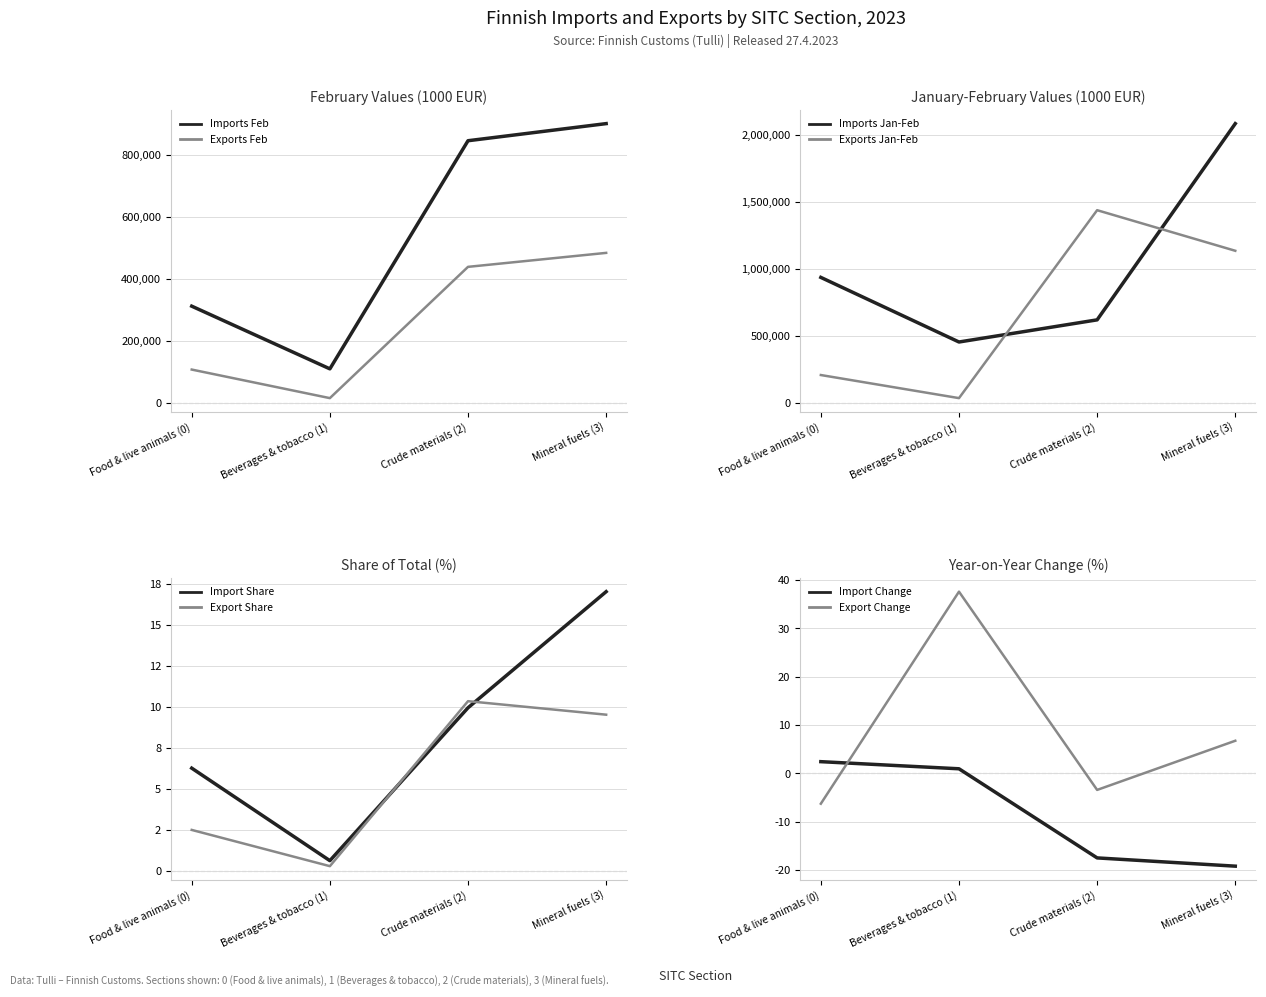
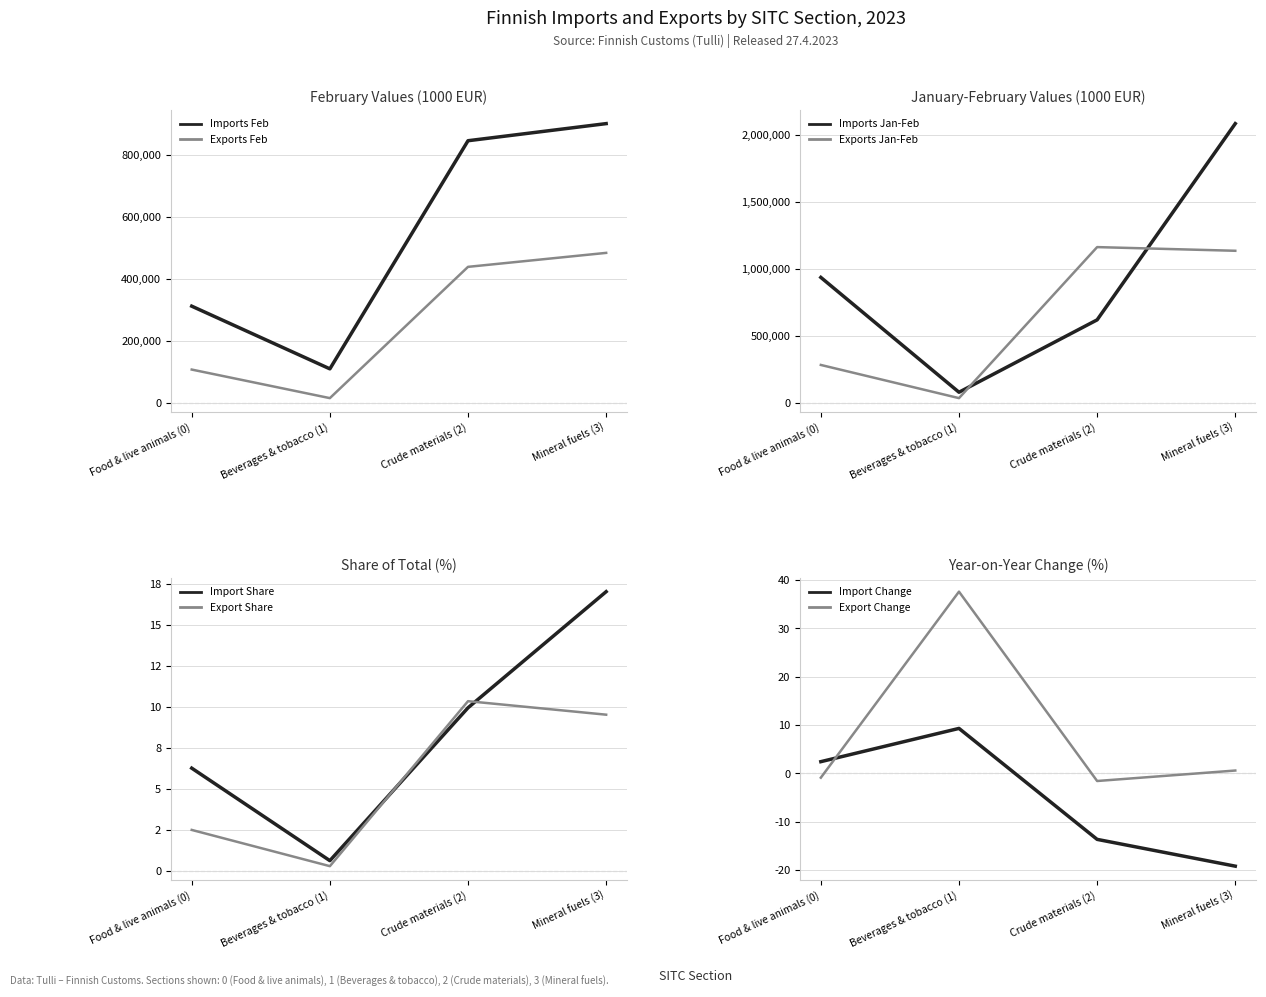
January-February Values (1000 EUR), Exports Jan-Feb, Food & live animals (0): 210,000 -> 280,000
January-February Values (1000 EUR), Imports Jan-Feb, Beverages & tobacco (1): 450,000 -> 80,000
January-February Values (1000 EUR), Exports Jan-Feb, Crude materials (2): 1,440,000 -> 1,160,000
Year-on-Year Change (%), Export Change, Food & live animals (0): -6 -> -1
Year-on-Year Change (%), Import Change, Beverages & tobacco (1): 1 -> 9
Year-on-Year Change (%), Import Change, Crude materials (2): -17 -> -14
Year-on-Year Change (%), Export Change, Crude materials (2): -3 -> -2
Year-on-Year Change (%), Export Change, Mineral fuels (3): 7 -> 1
